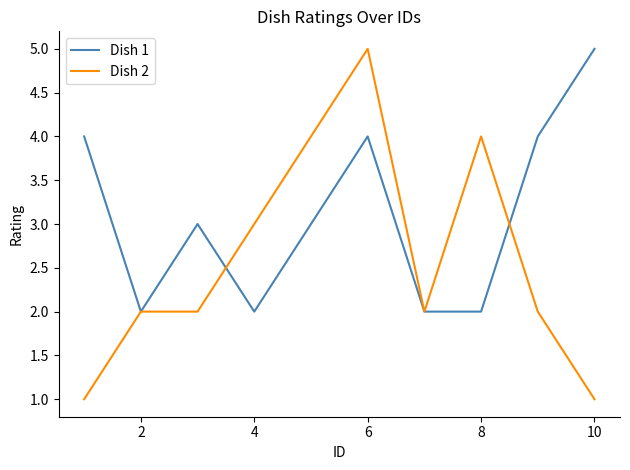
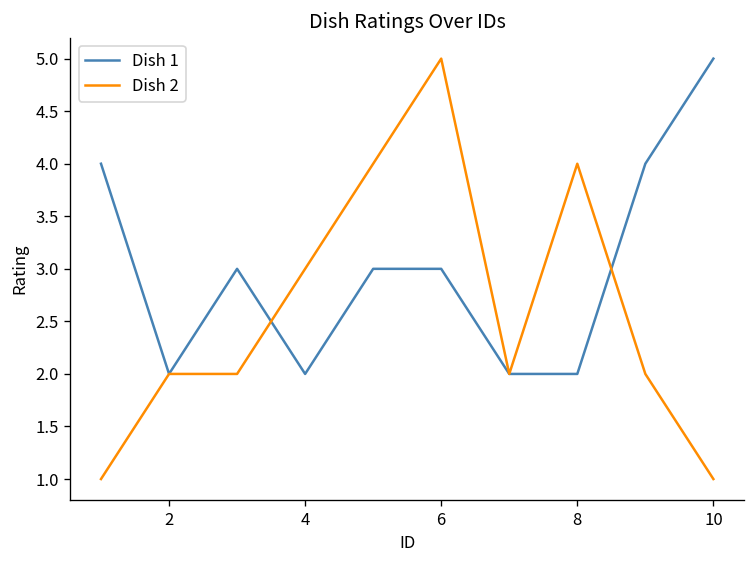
Dish 1, 6: 4 -> 3
